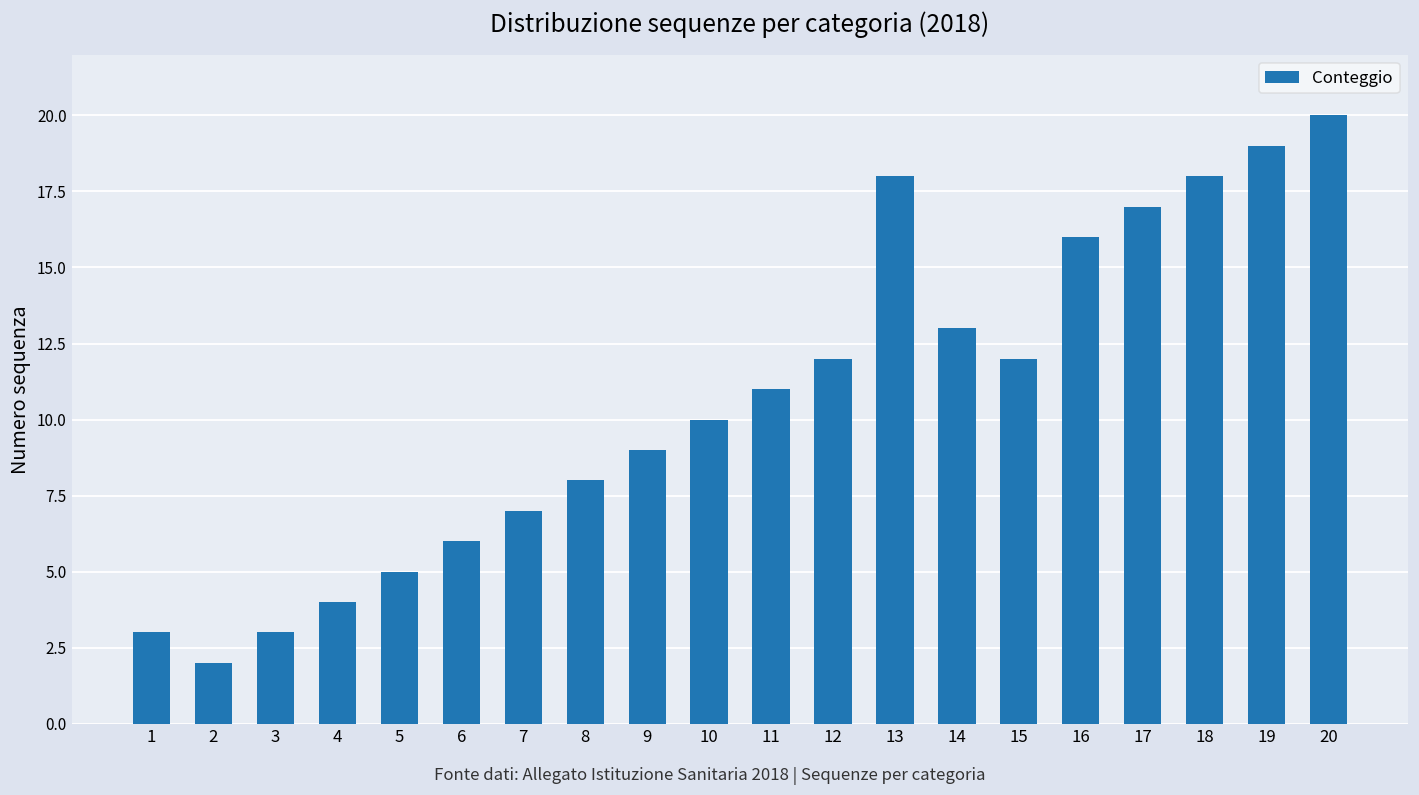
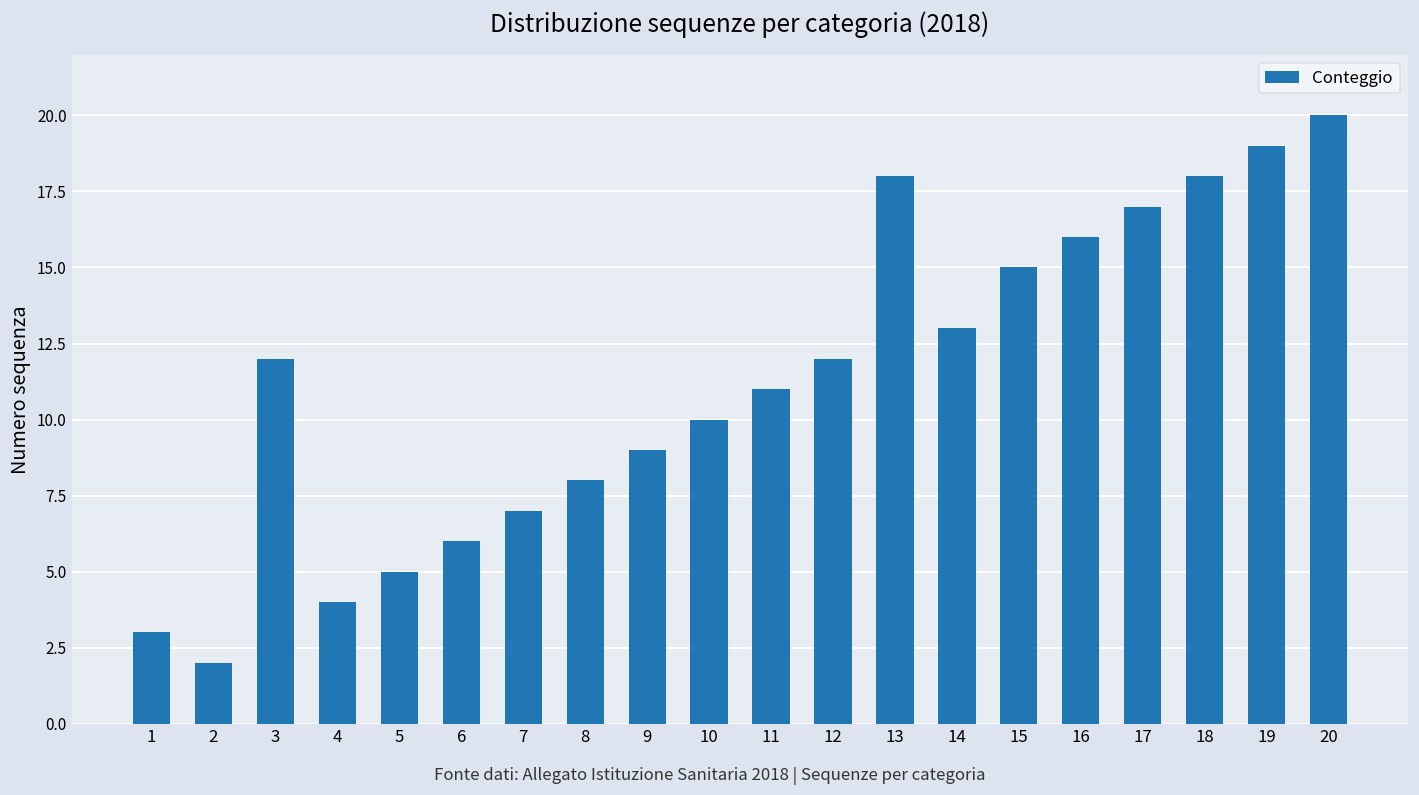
3: 3 -> 12
15: 12 -> 15
